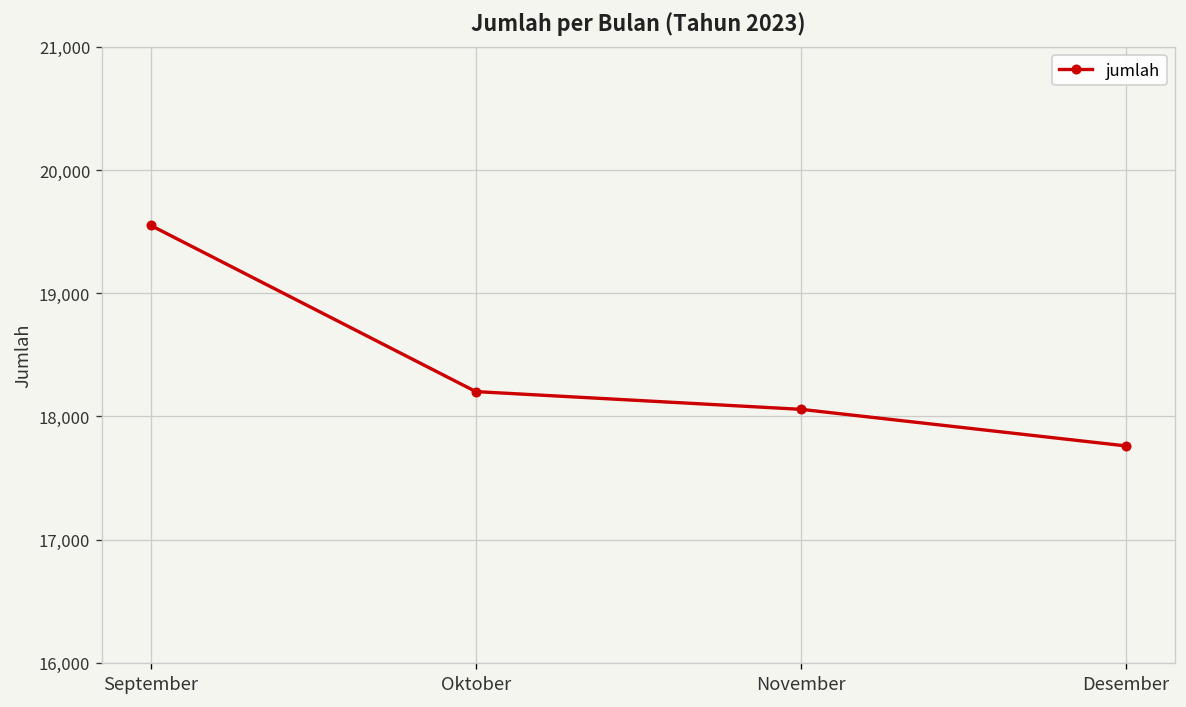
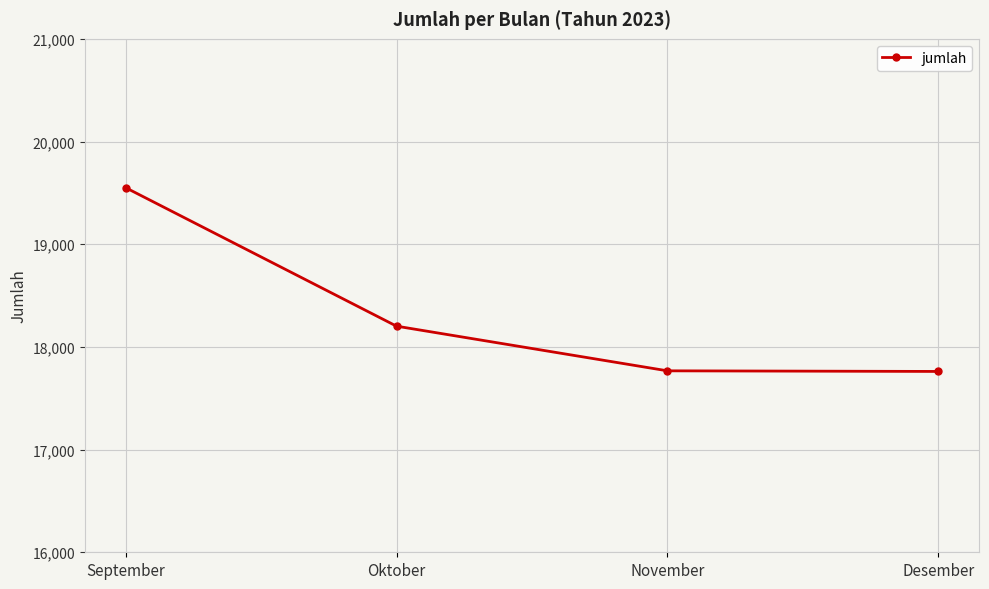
November: 18,060 -> 17,770
